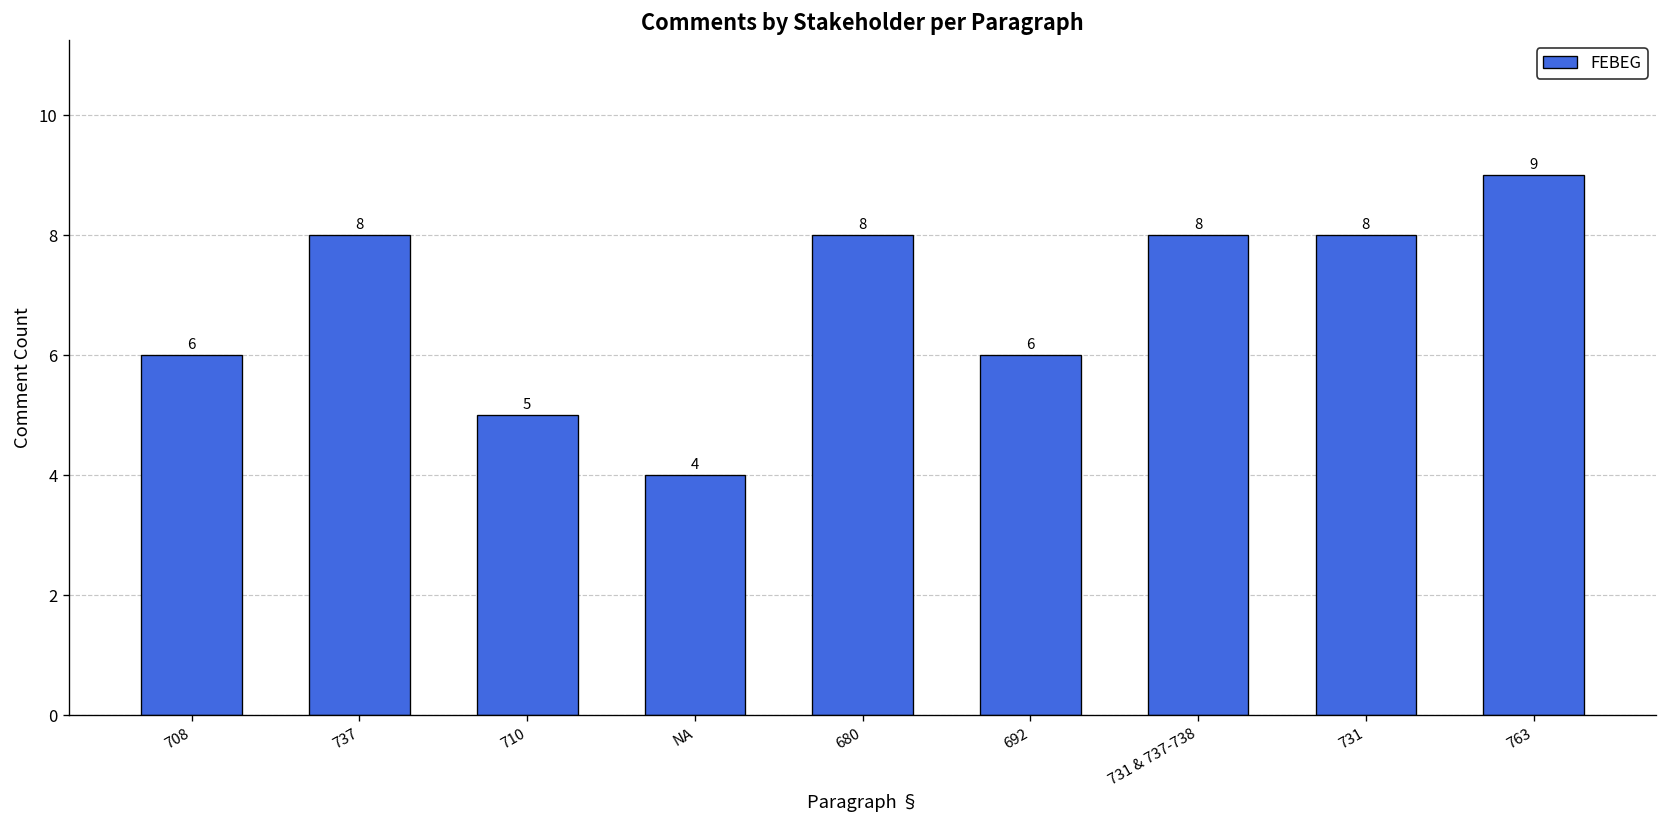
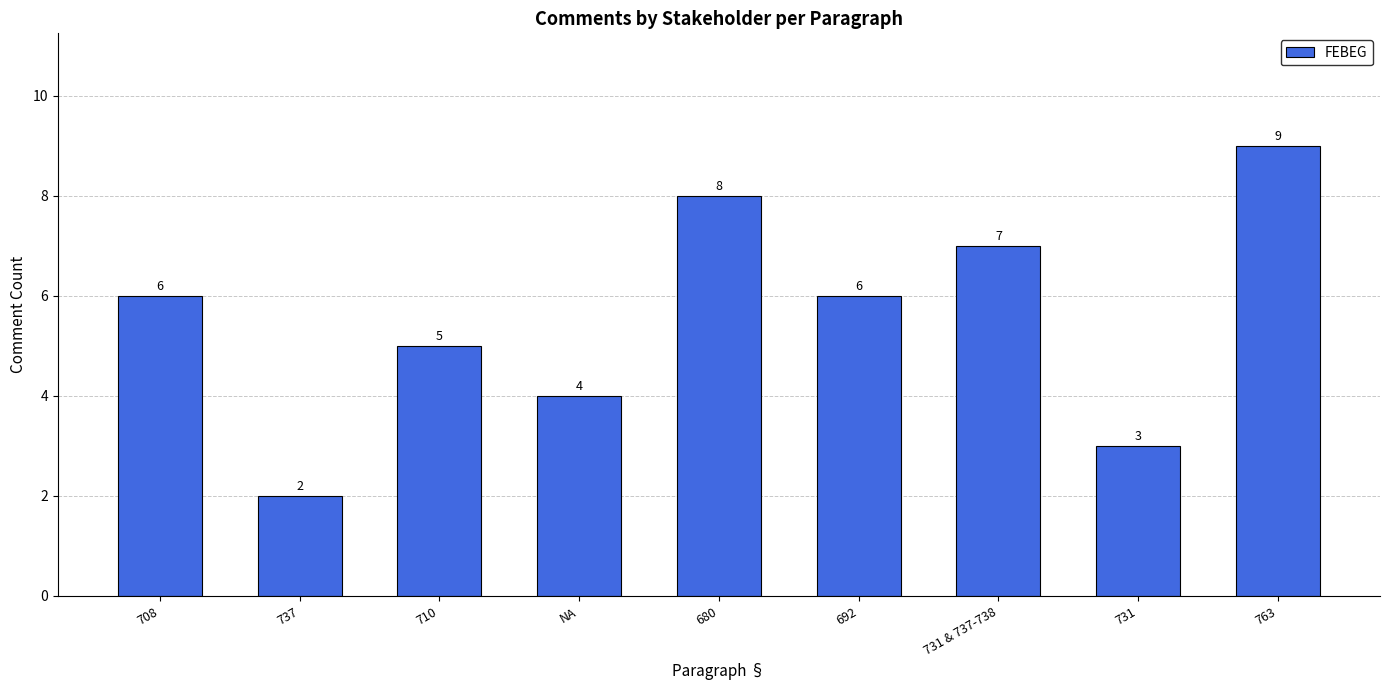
737: 8 -> 2
731 & 737-738: 8 -> 7
731: 8 -> 3
